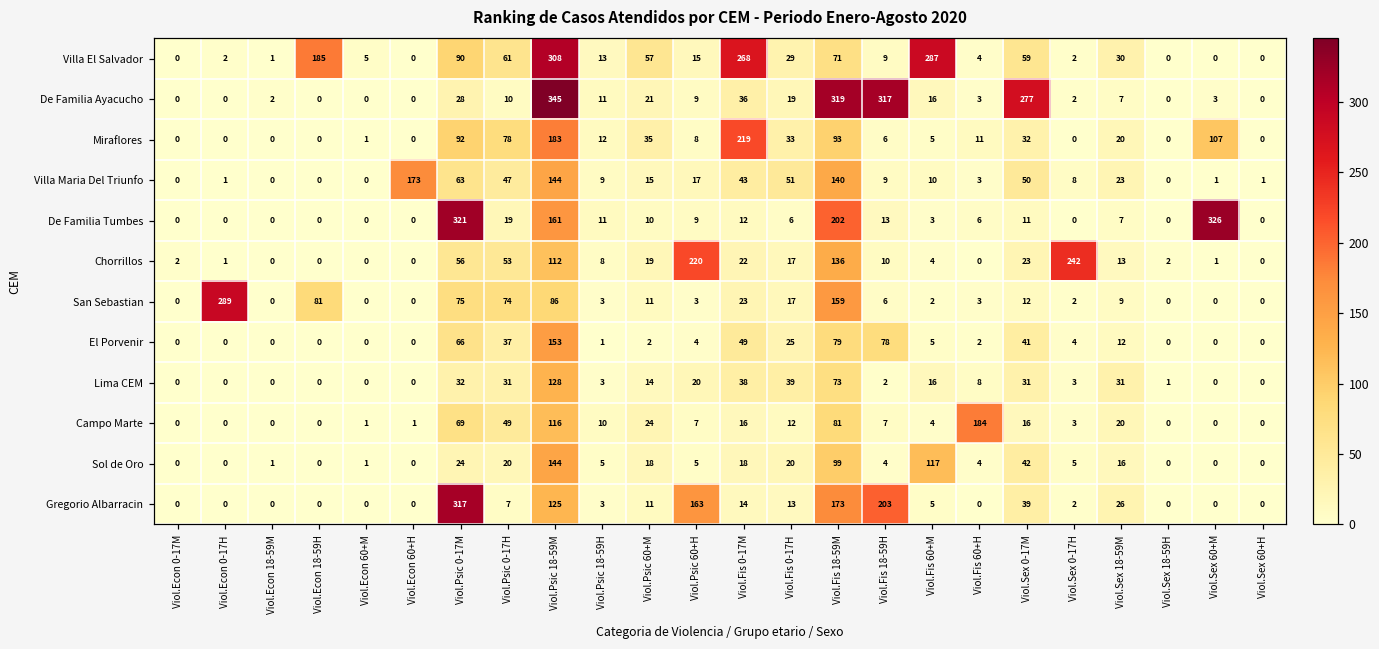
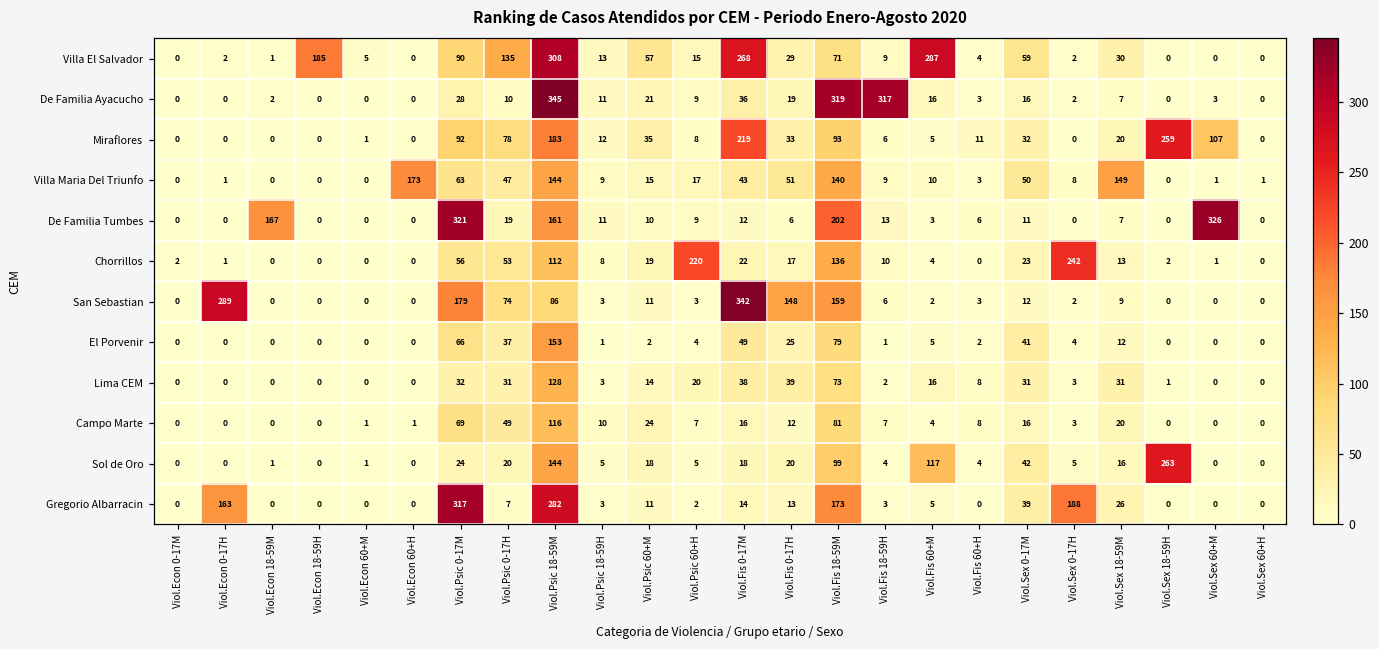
Villa El Salvador, Viol.Psic 0-17H: 61 -> 135
De Familia Ayacucho, Viol.Sex 0-17M: 277 -> 16
Miraflores, Viol.Sex 18-59H: 0 -> 259
Villa Maria Del Triunfo, Viol.Sex 18-59M: 23 -> 149
De Familia Tumbes, Viol.Econ 18-59M: 0 -> 167
San Sebastian, Viol.Econ 18-59H: 81 -> 0
San Sebastian, Viol.Psic 0-17M: 75 -> 179
San Sebastian, Viol.Fis 0-17M: 23 -> 342
San Sebastian, Viol.Fis 0-17H: 17 -> 148
El Porvenir, Viol.Fis 18-59H: 78 -> 1
Campo Marte, Viol.Fis 60+H: 184 -> 8
Sol de Oro, Viol.Sex 18-59H: 0 -> 263
Gregorio Albarracin, Viol.Econ 0-17H: 0 -> 163
Gregorio Albarracin, Viol.Psic 18-59M: 125 -> 282
Gregorio Albarracin, Viol.Psic 60+H: 163 -> 2
Gregorio Albarracin, Viol.Fis 18-59H: 203 -> 3
Gregorio Albarracin, Viol.Sex 0-17H: 2 -> 188
